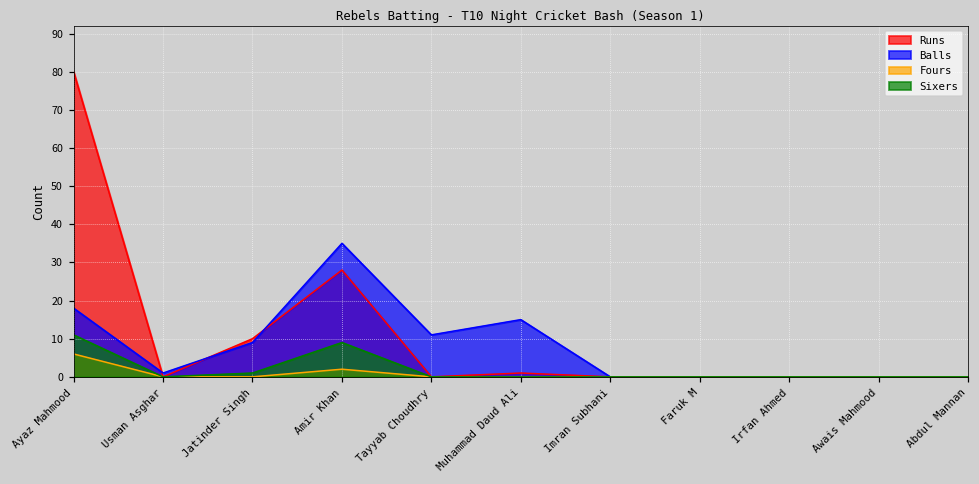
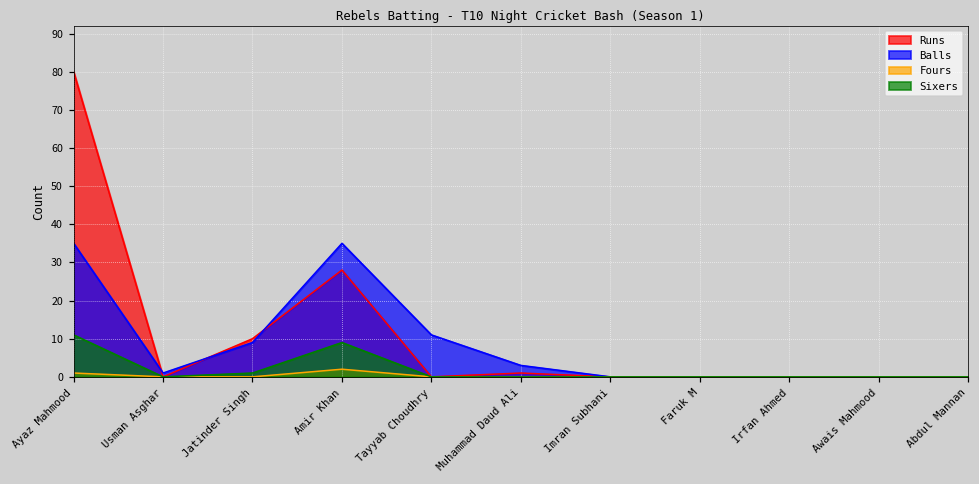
Balls, Ayaz Mahmood: 18 -> 35
Fours, Ayaz Mahmood: 6 -> 1
Balls, Muhammad Daud Ali: 15 -> 3
